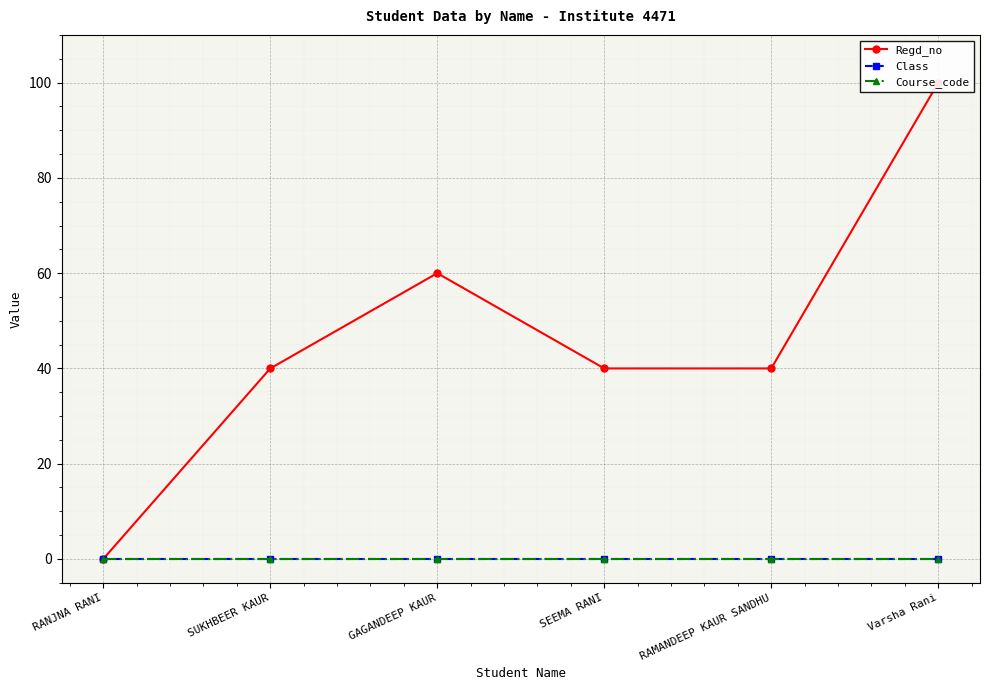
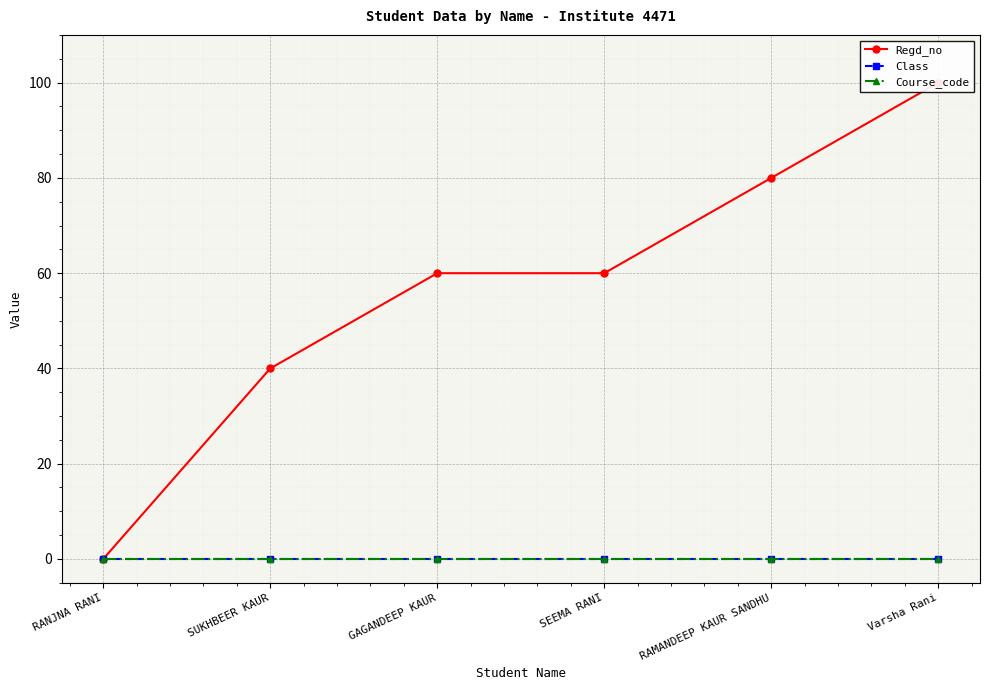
Regd_no, SEEMA RANI: 40 -> 60
Regd_no, RAMANDEEP KAUR SANDHU: 40 -> 80
